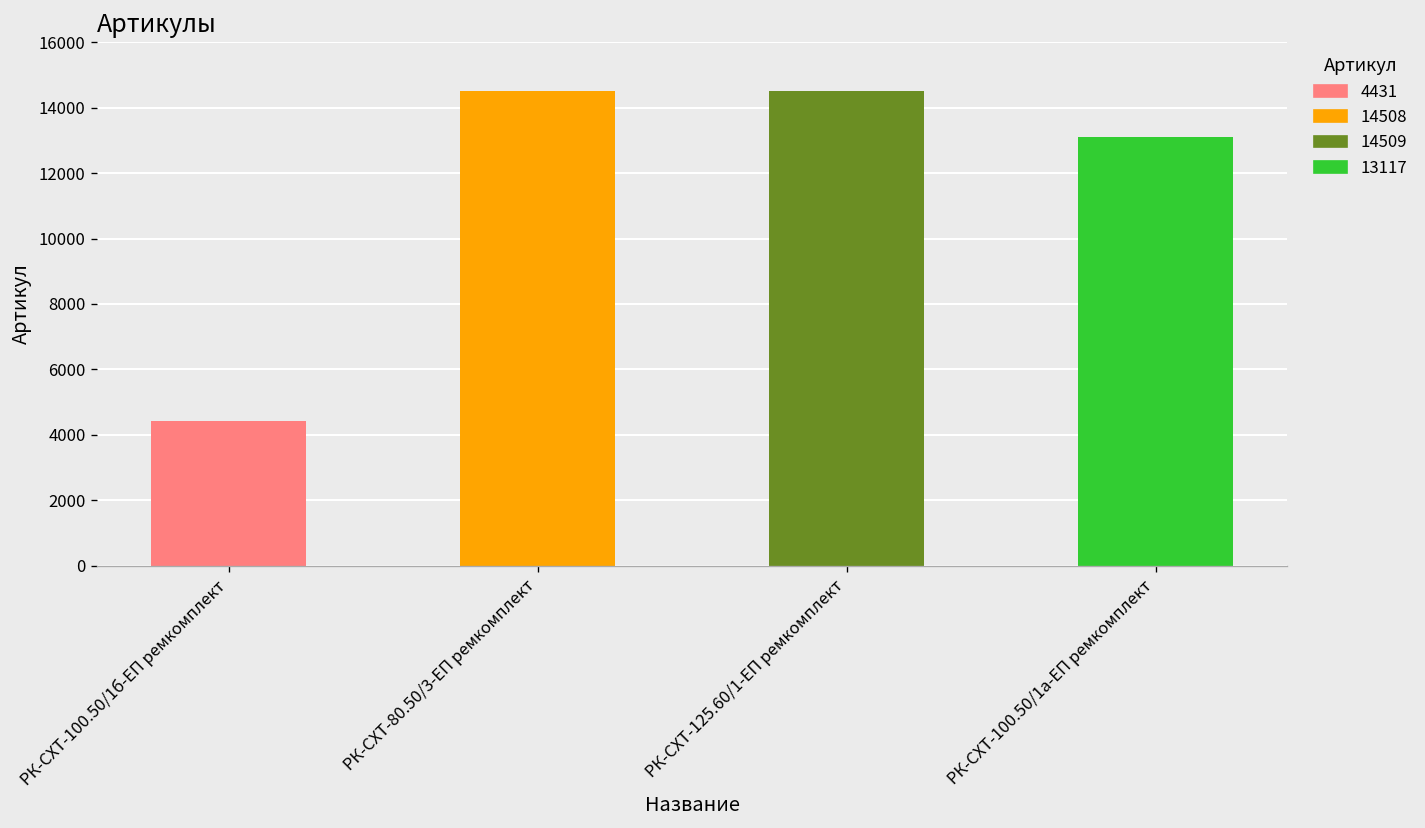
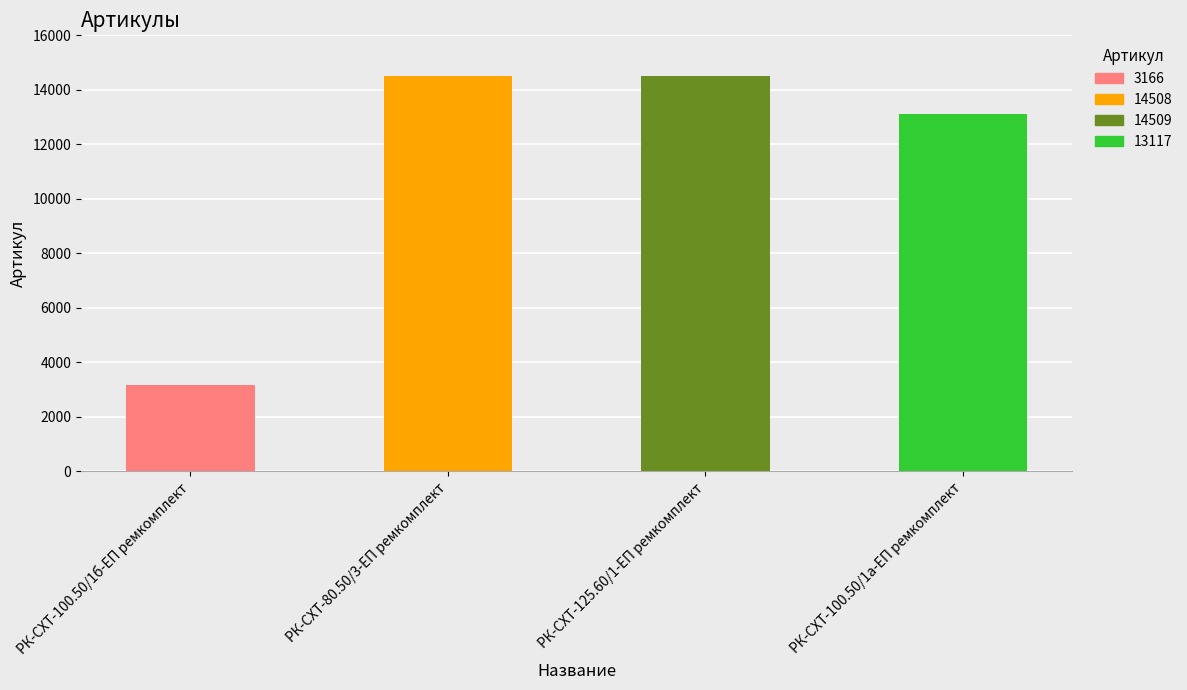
РК-СХТ-100.50/1б-ЕП ремкомплект: 4431 -> 3166
